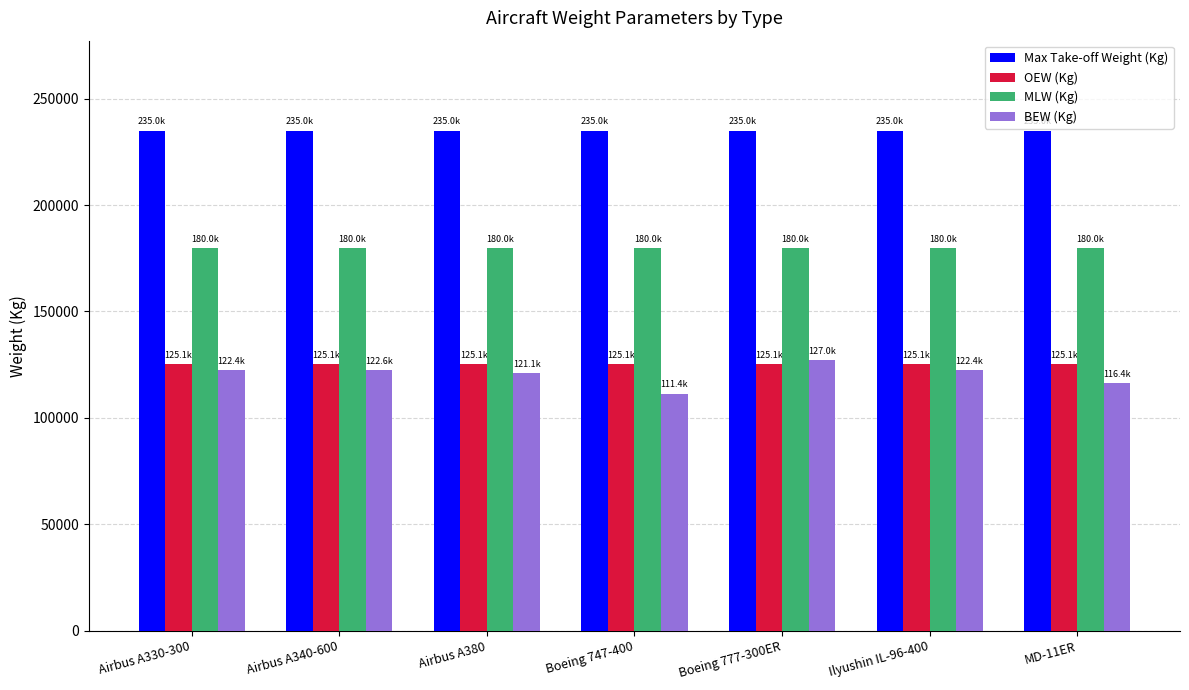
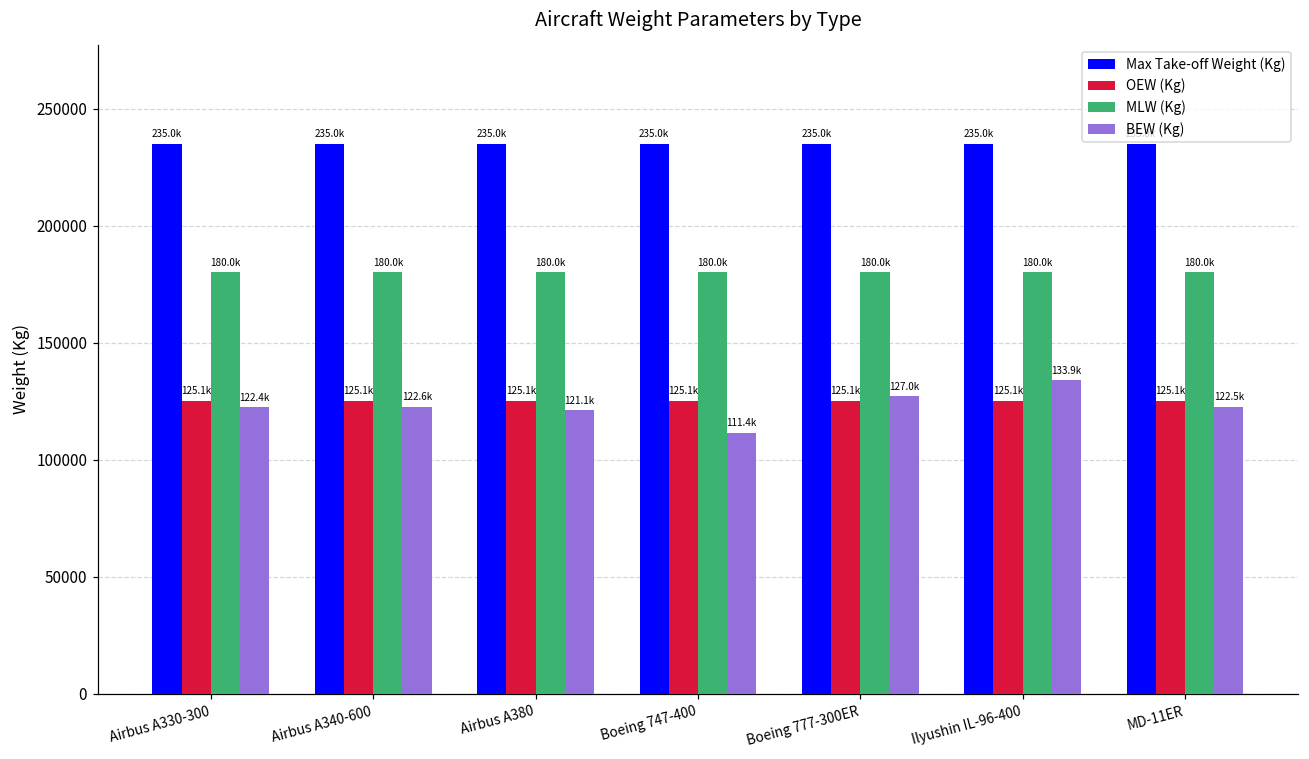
BEW (Kg), Ilyushin IL-96-400: 122.4k -> 133.9k
BEW (Kg), MD-11ER: 116.4k -> 122.5k
